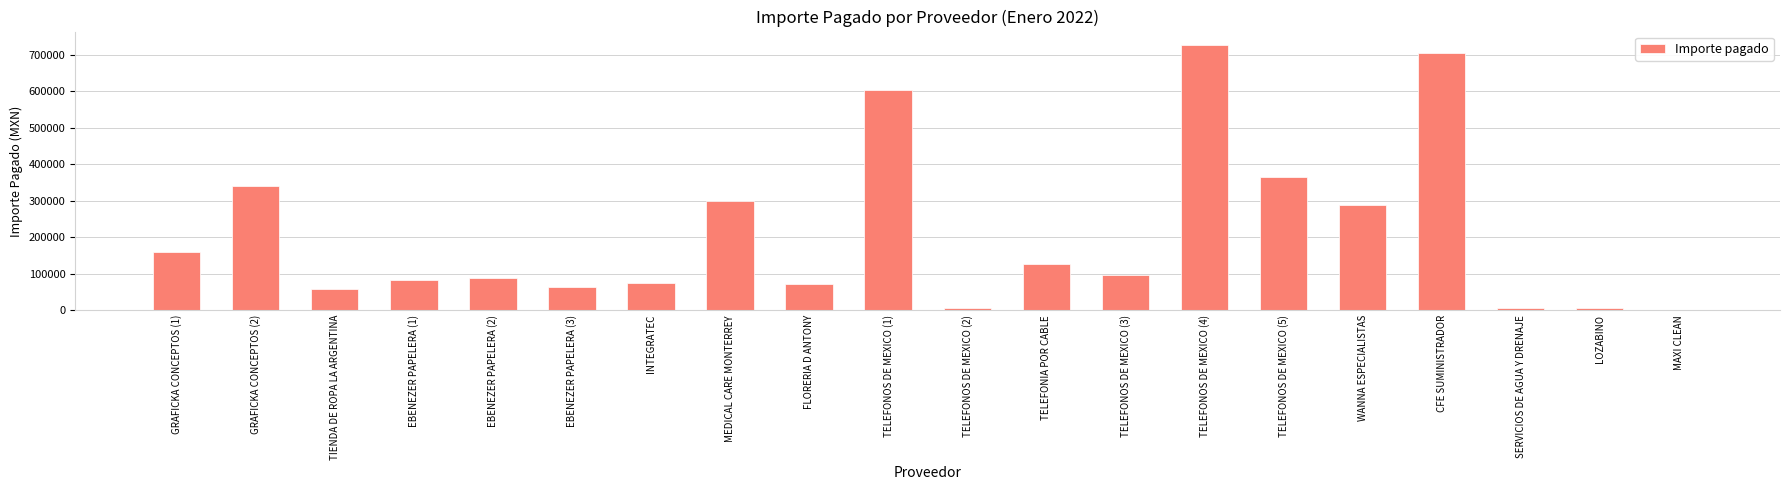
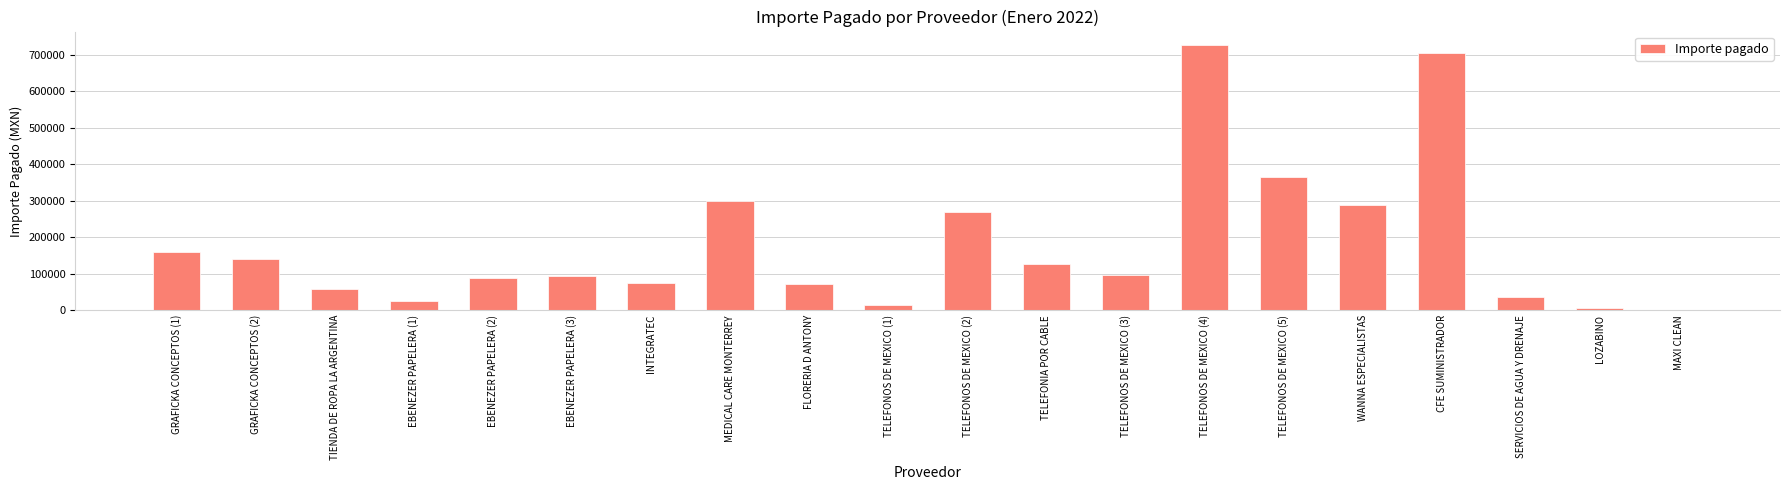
GRAFICKA CONCEPTOS (2): 340000 -> 140000
EBENEZER PAPELERA (1): 80000 -> 30000
EBENEZER PAPELERA (3): 60000 -> 90000
TELEFONOS DE MEXICO (1): 610000 -> 10000
TELEFONOS DE MEXICO (2): 10000 -> 270000
SERVICIOS DE AGUA Y DRENAJE: 10000 -> 40000
